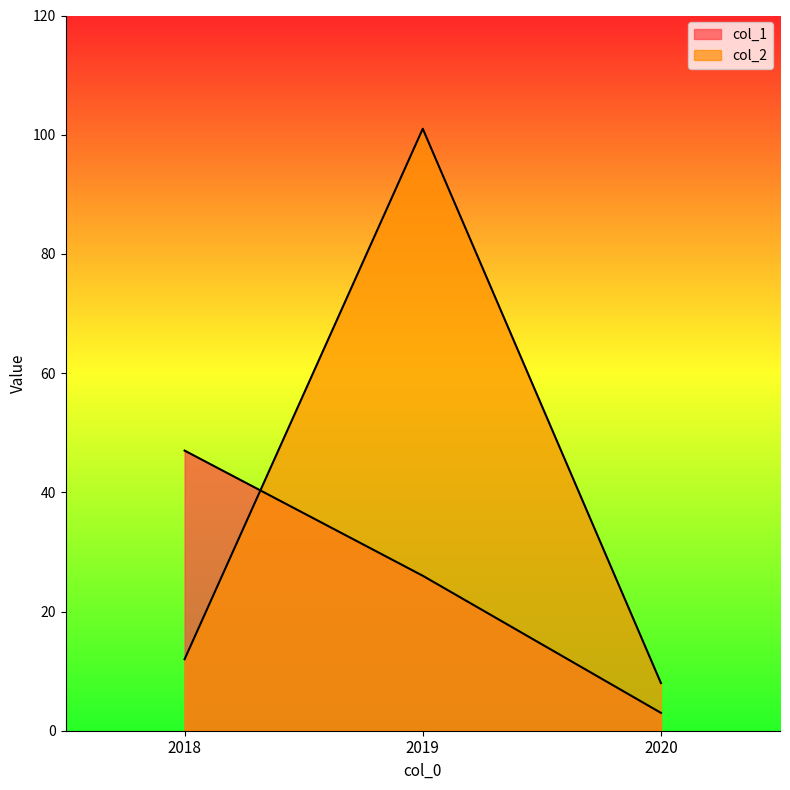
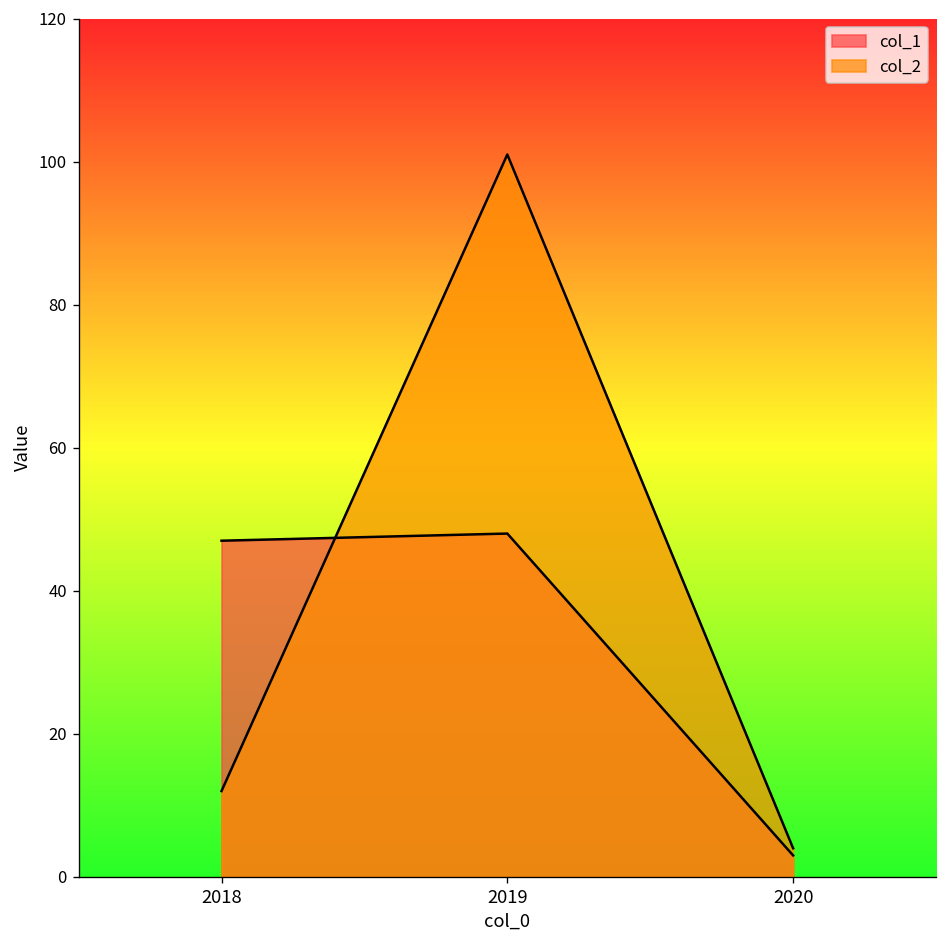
col_1, 2019: 26 -> 48
col_2, 2020: 8 -> 4
